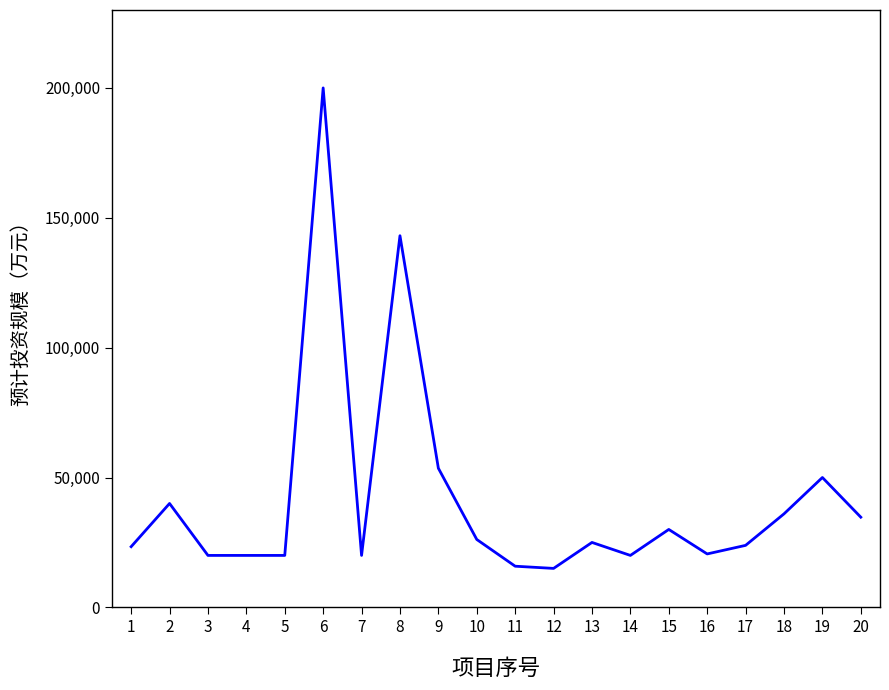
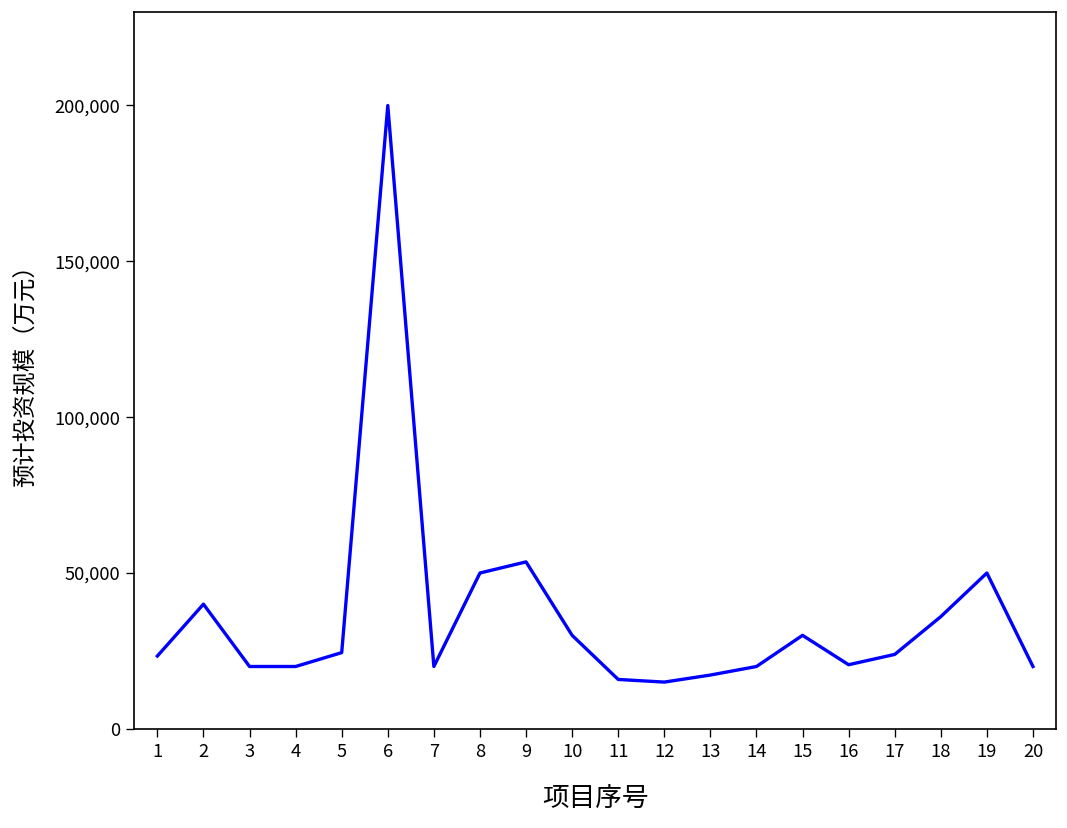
5: 20,000 -> 24,000
8: 143,000 -> 50,000
10: 26,000 -> 30,000
13: 25,000 -> 17,000
20: 35,000 -> 20,000
